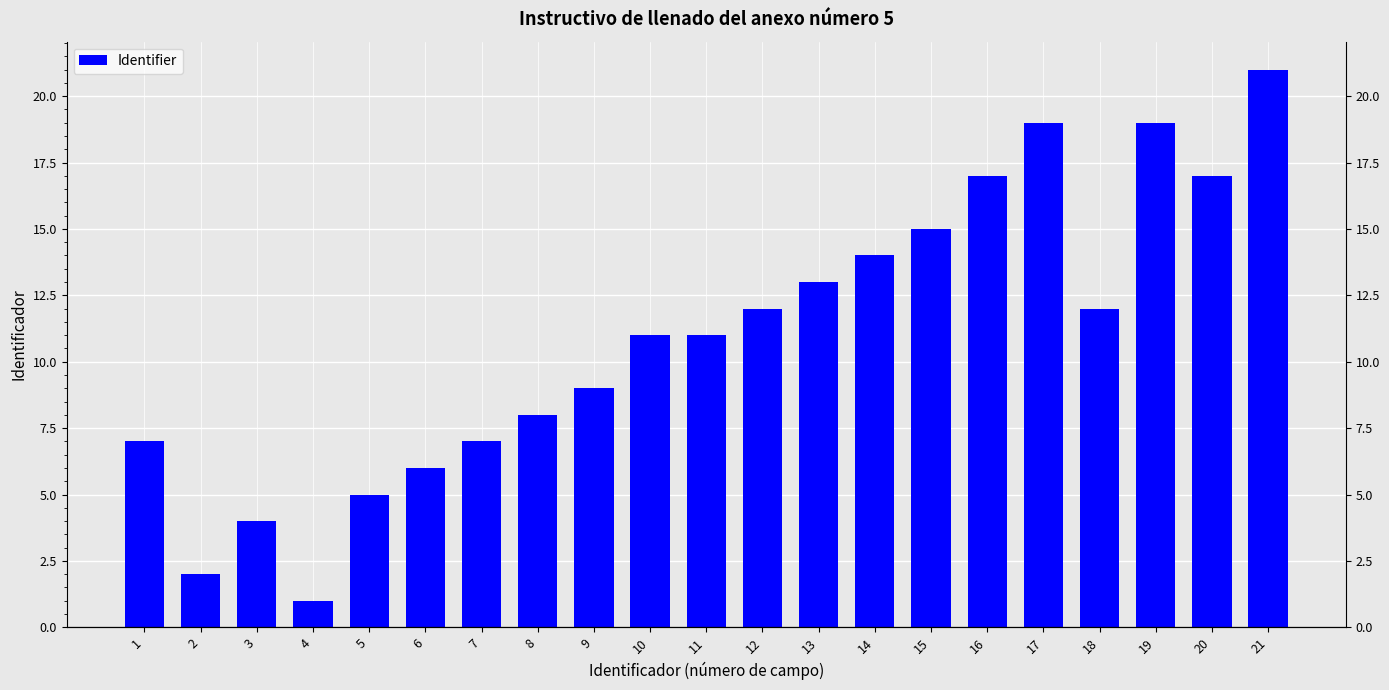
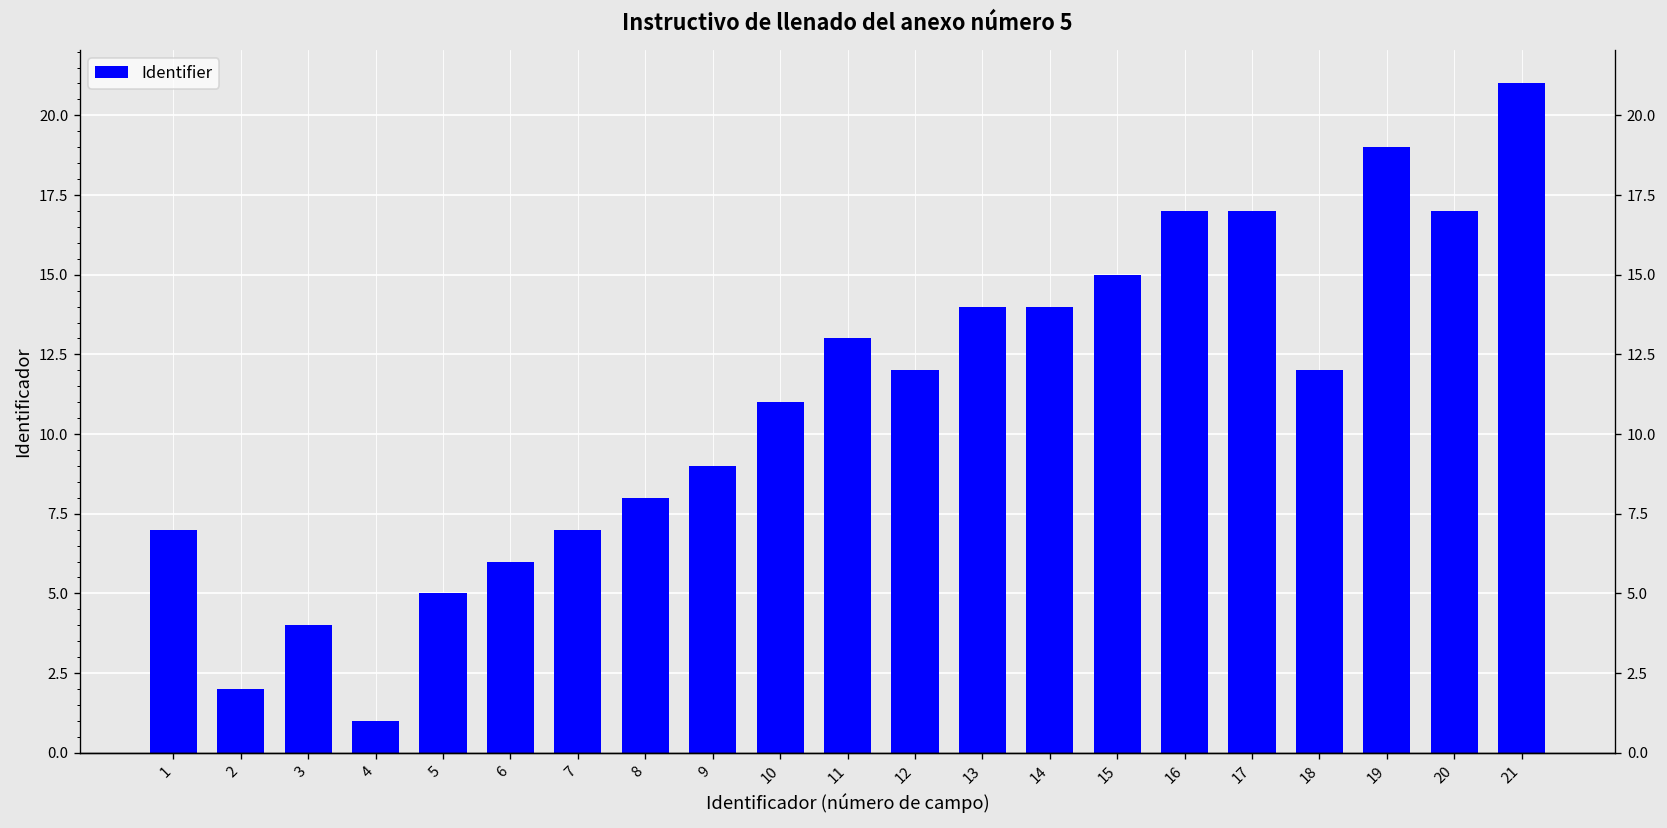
11: 11 -> 13
13: 13 -> 14
17: 19 -> 17
